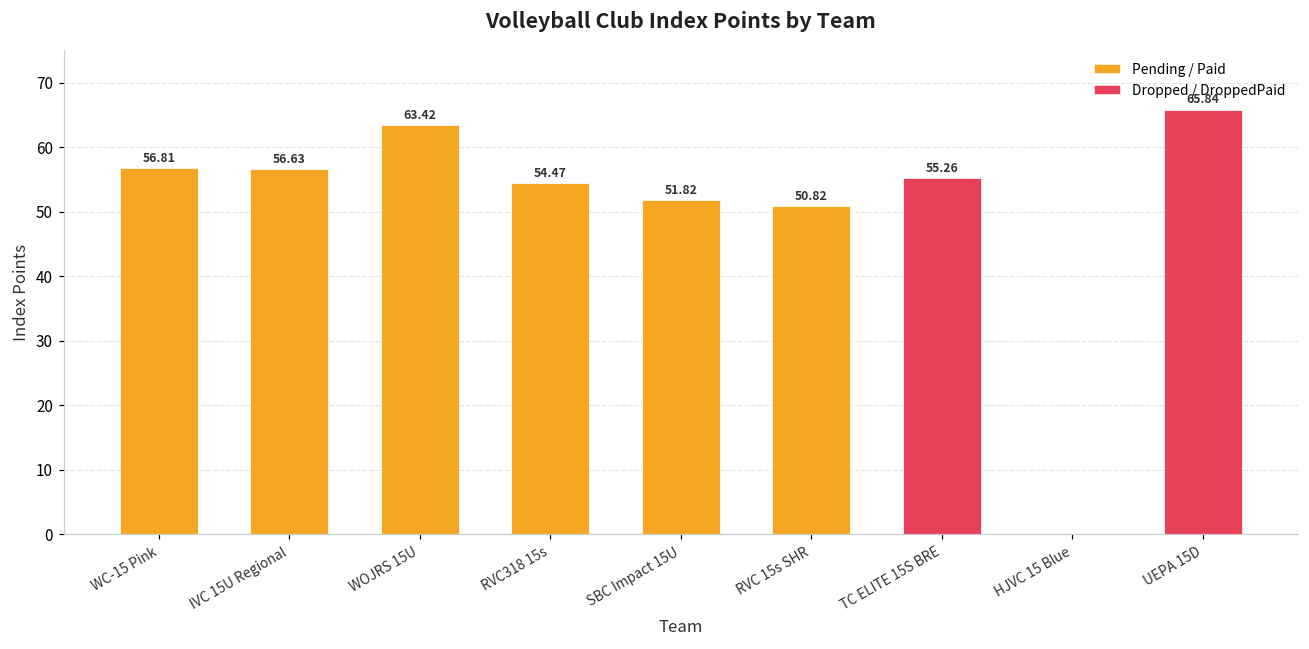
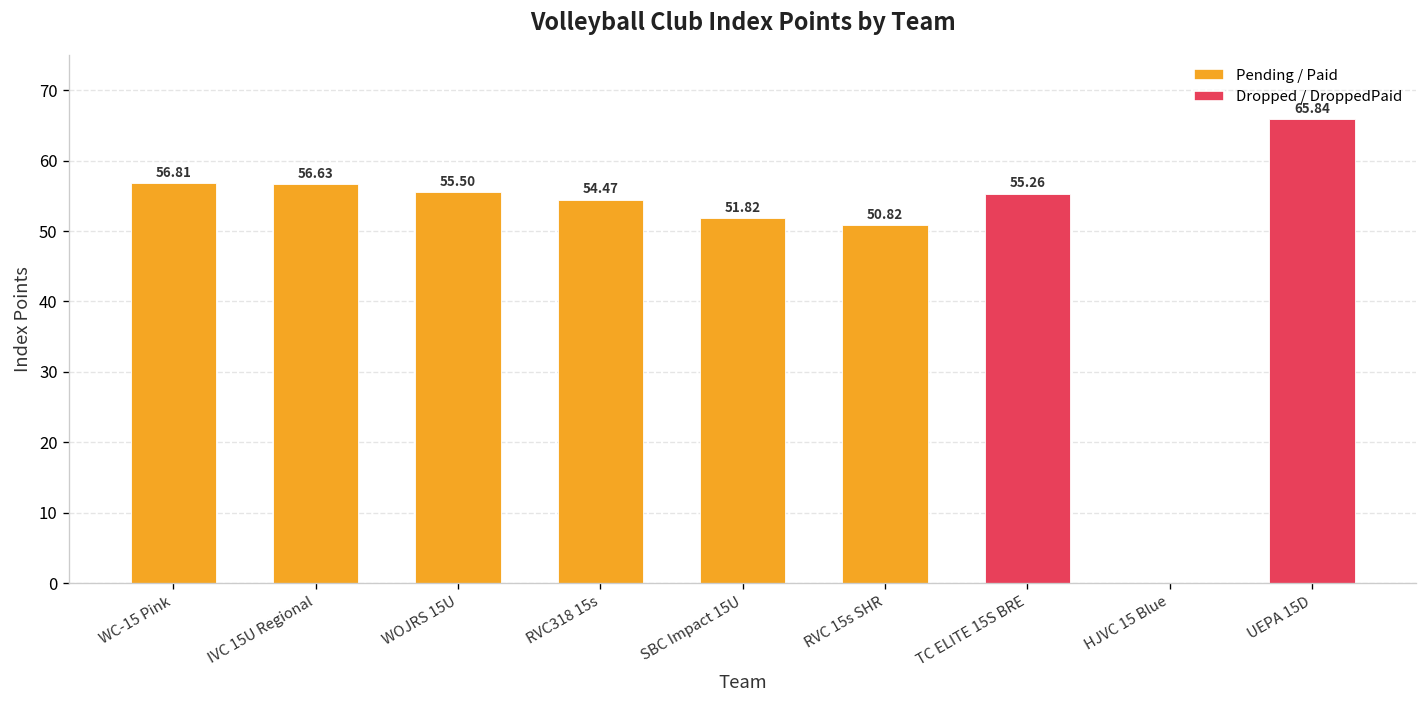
WOJRS 15U: 63.42 -> 55.50
